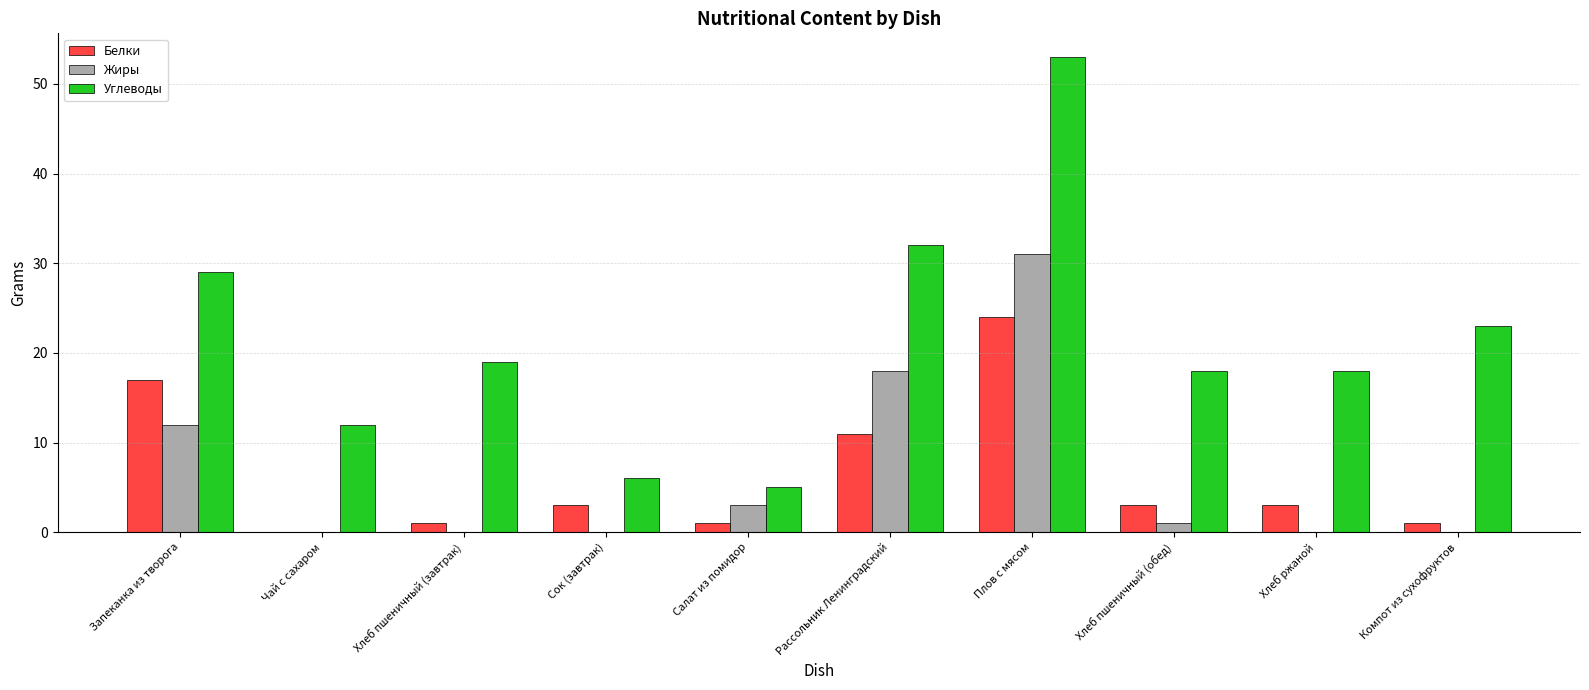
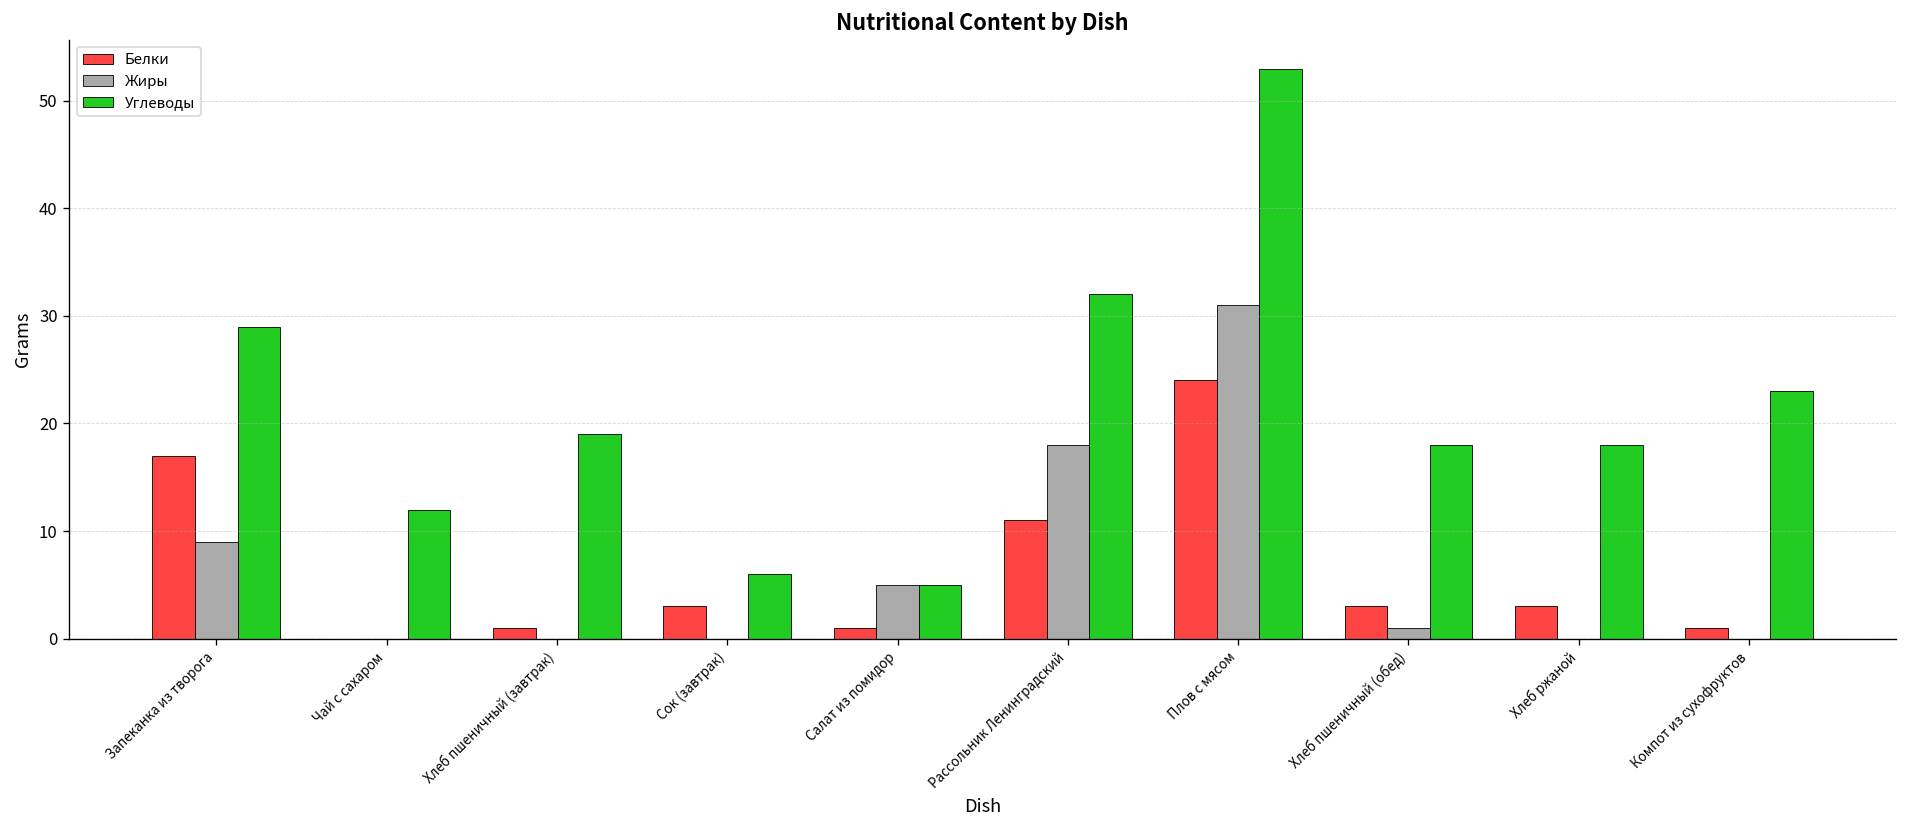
Жиры, Запеканка из творога: 12 -> 9
Жиры, Салат из помидор: 3 -> 5
